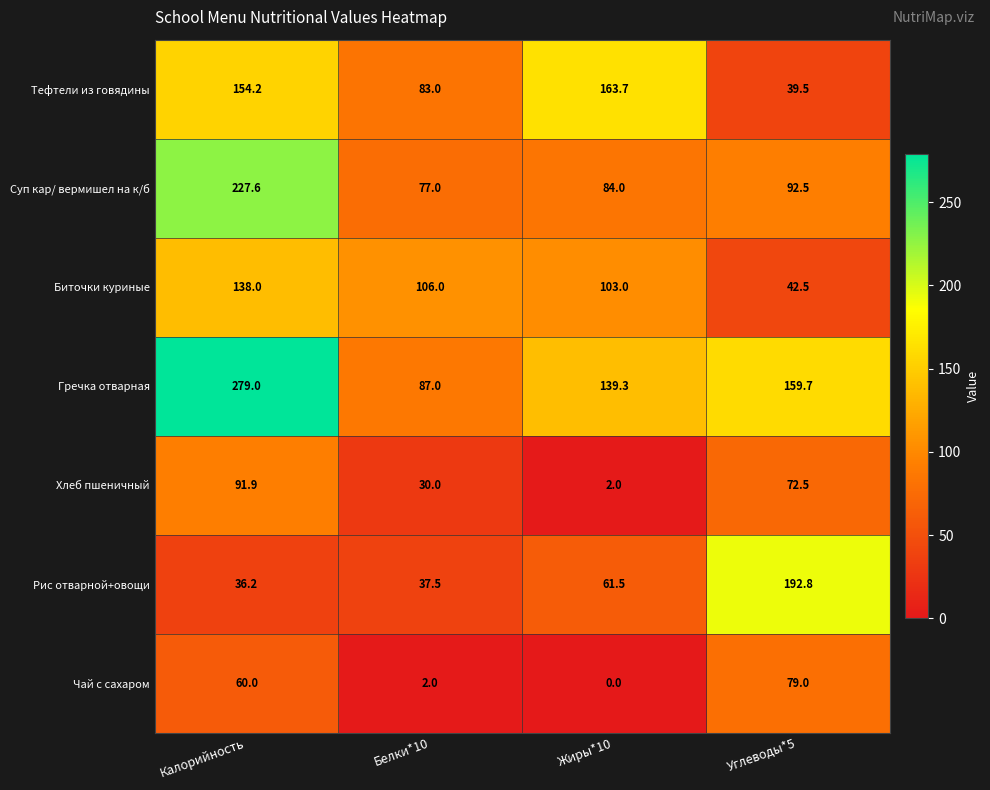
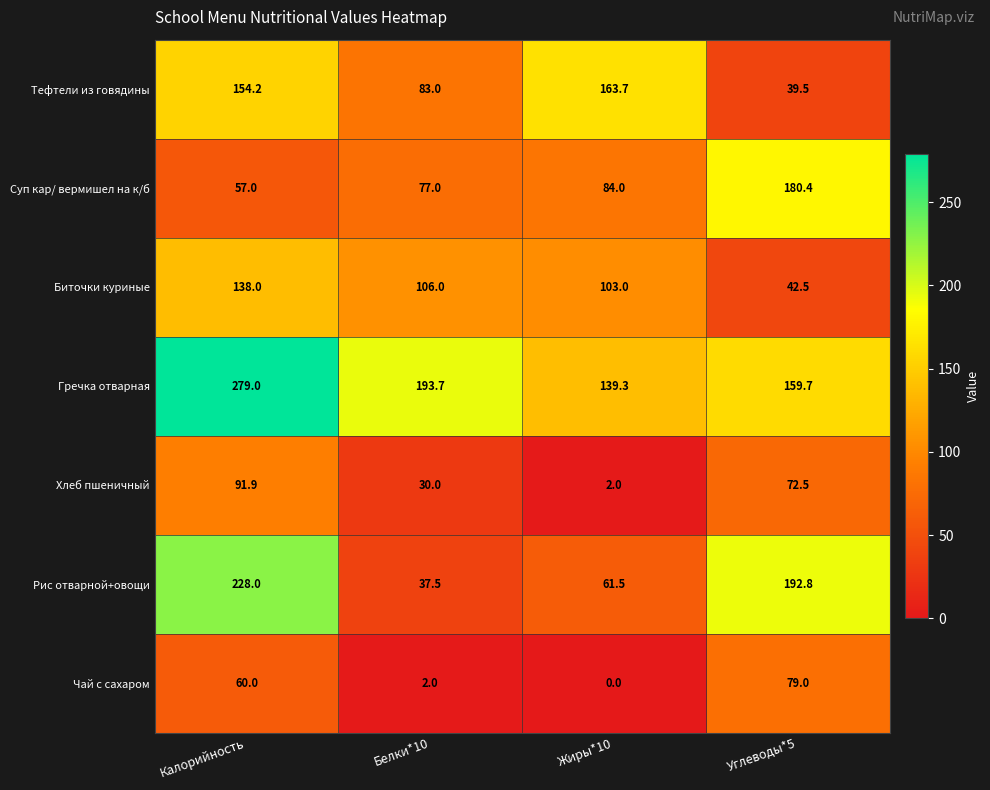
Суп кар/ вермишел на к/б, Калорийность: 227.6 -> 57.0
Суп кар/ вермишел на к/б, Углеводы*5: 92.5 -> 180.4
Гречка отварная, Белки*10: 87.0 -> 193.7
Рис отварной+овощи, Калорийность: 36.2 -> 228.0
